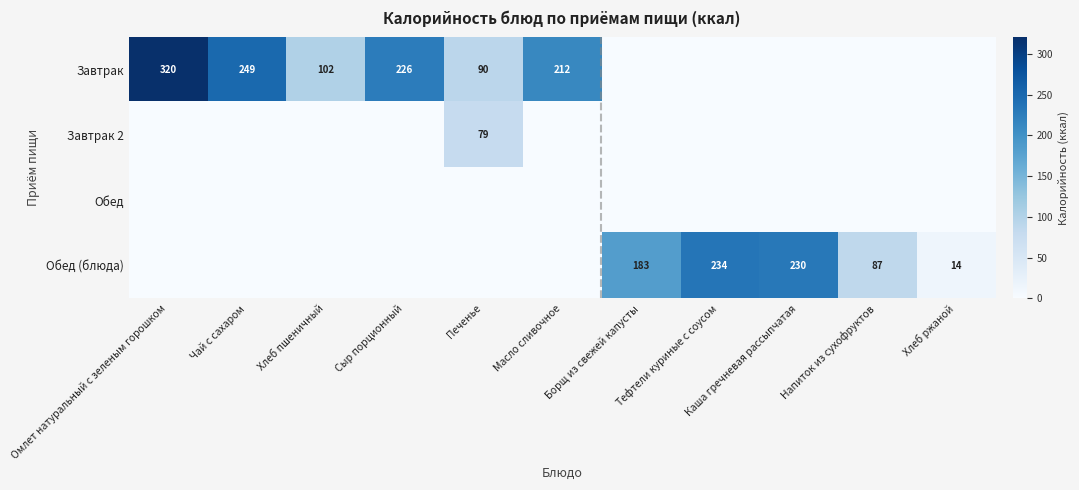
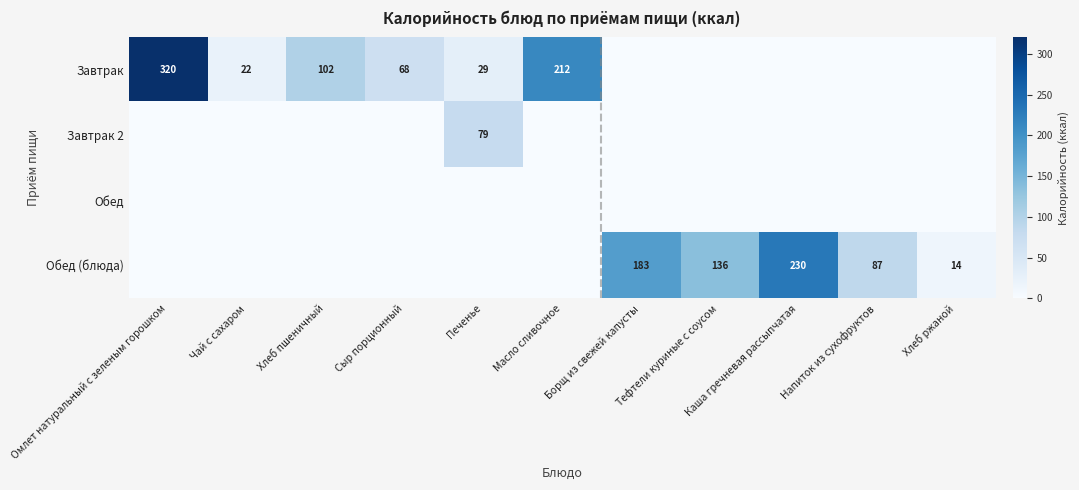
Завтрак, Чай с сахаром: 249 -> 22
Завтрак, Сыр порционный: 226 -> 68
Завтрак, Печенье: 90 -> 29
Обед (блюда), Тефтели куриные с соусом: 234 -> 136
